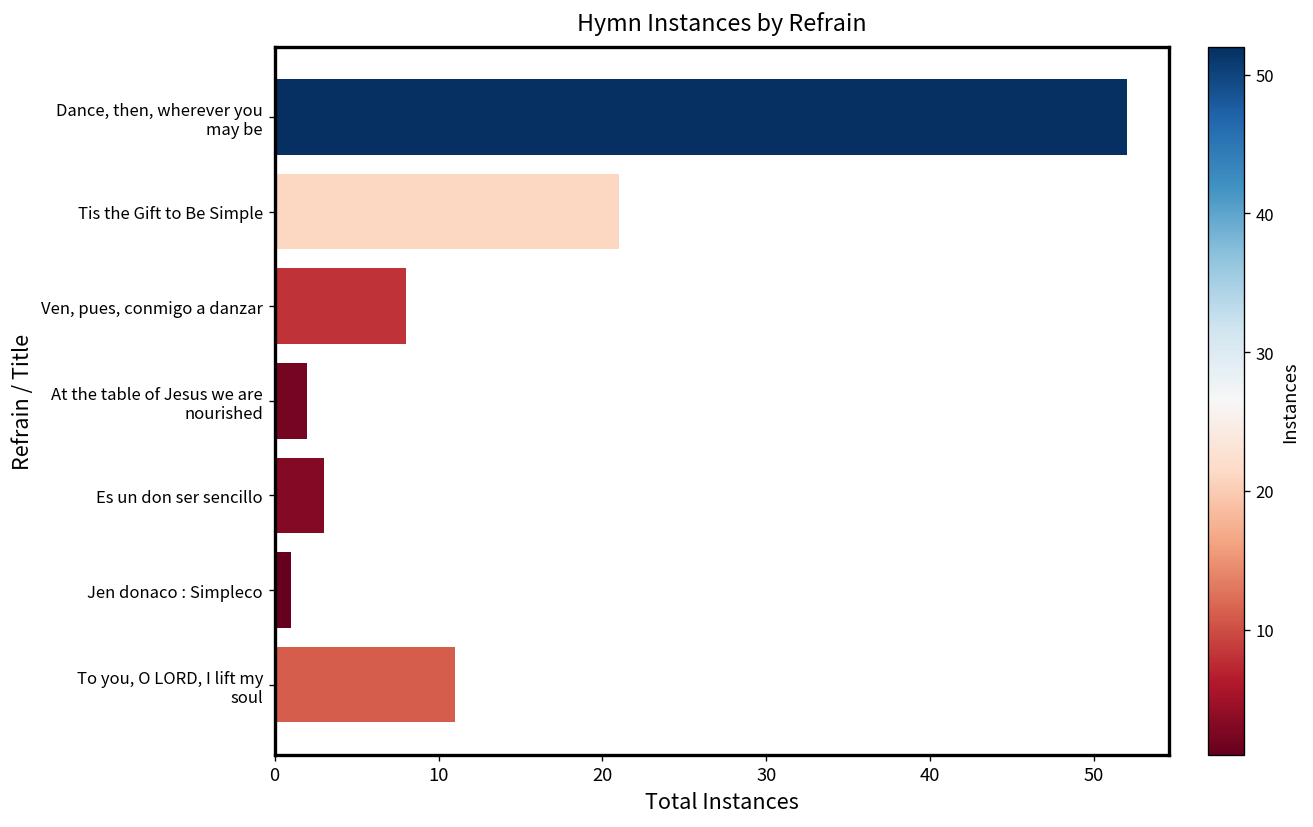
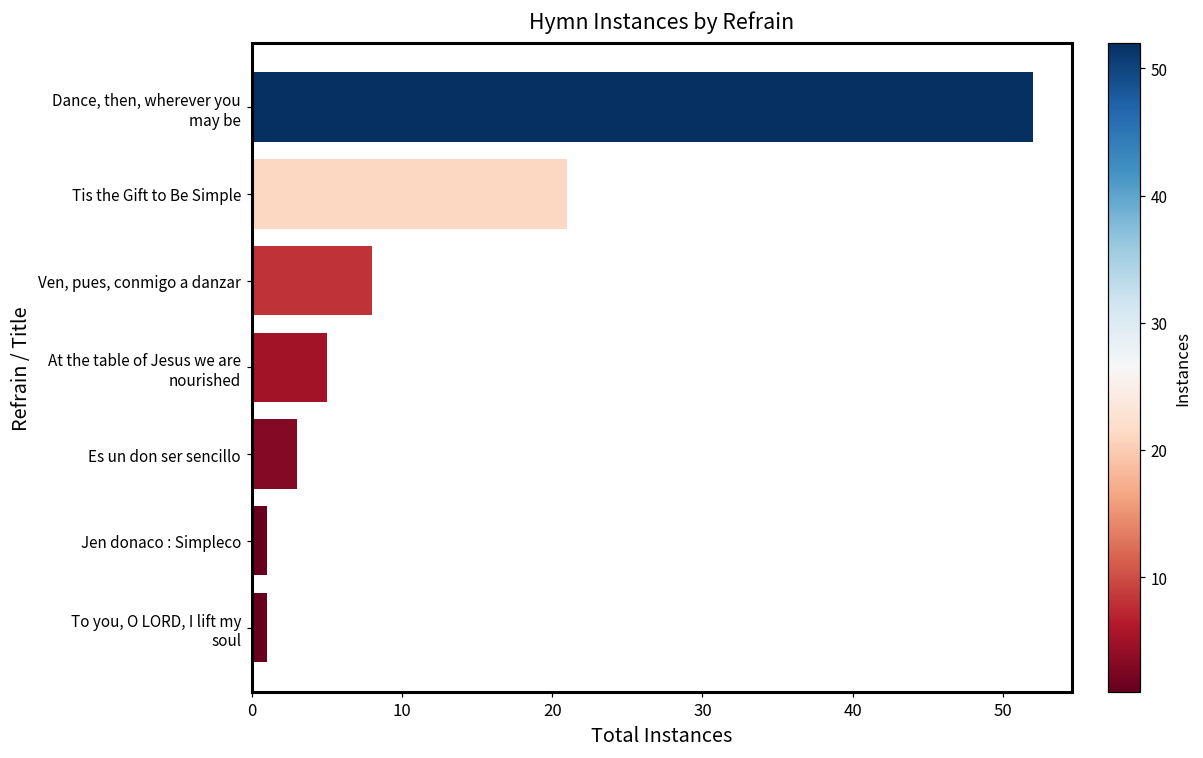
At the table of Jesus we are nourished: 2 -> 5
To you, O LORD, I lift my soul: 11 -> 1
